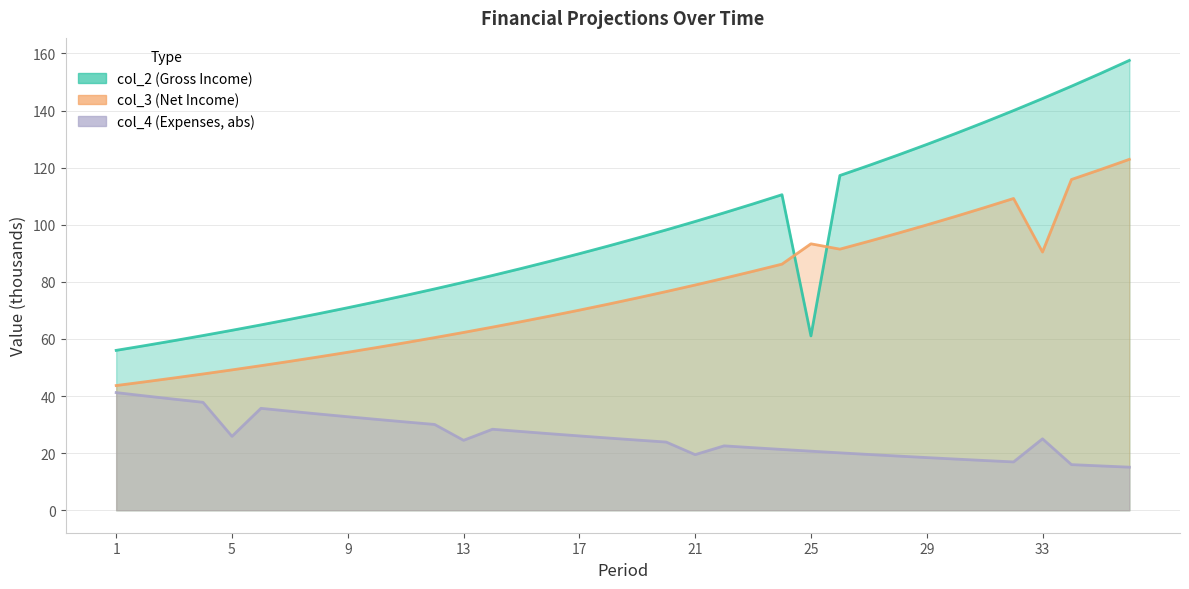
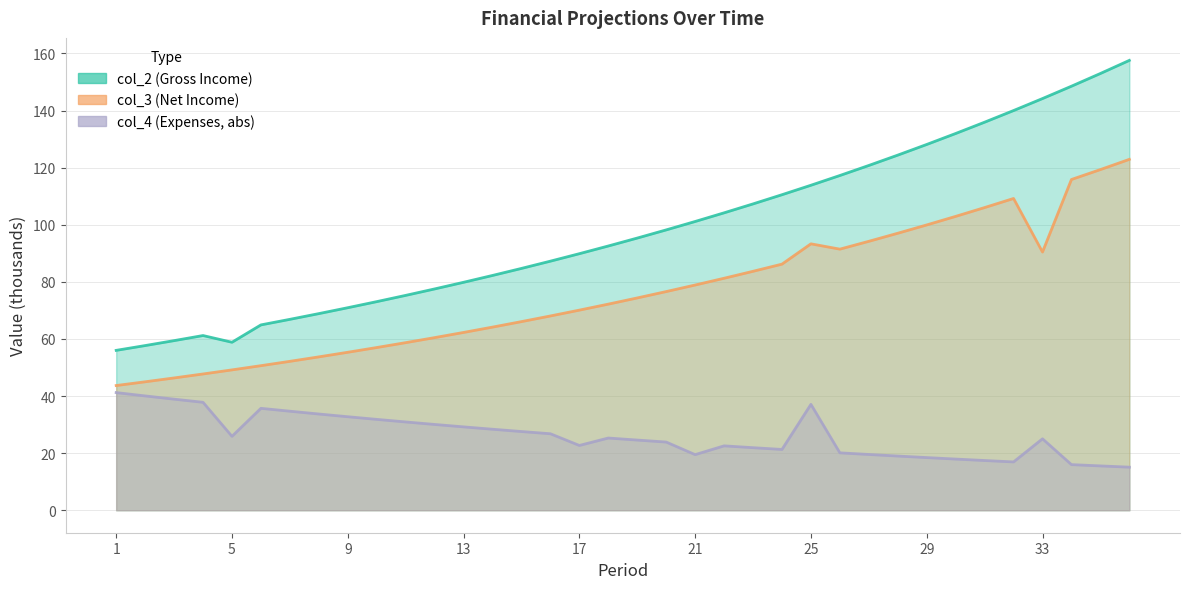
col_2 (Gross Income), 5: 63 -> 59
col_4 (Expenses, abs), 13: 24 -> 29
col_4 (Expenses, abs), 17: 26 -> 23
col_2 (Gross Income), 25: 61 -> 114
col_4 (Expenses, abs), 25: 21 -> 37
